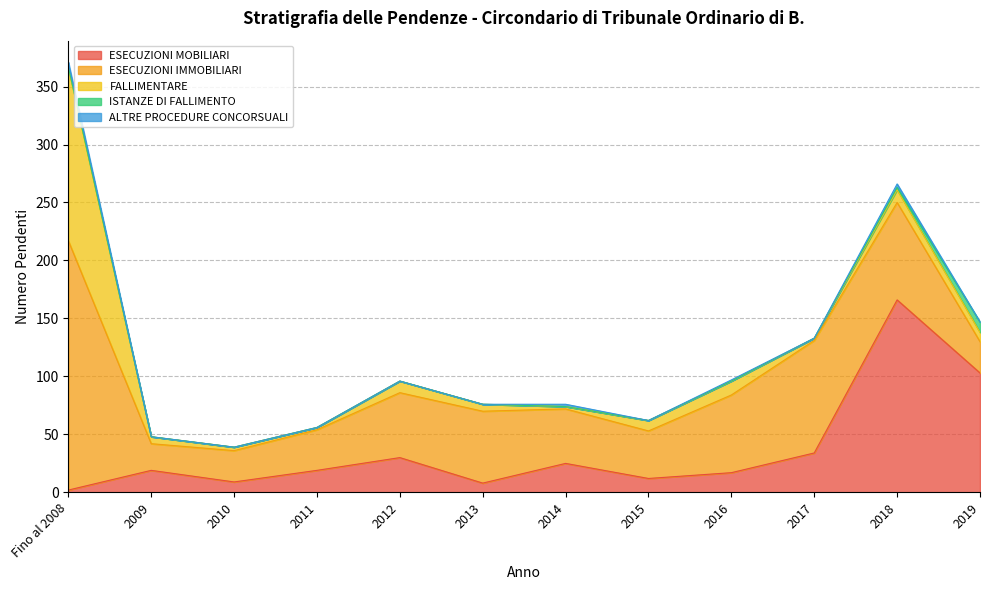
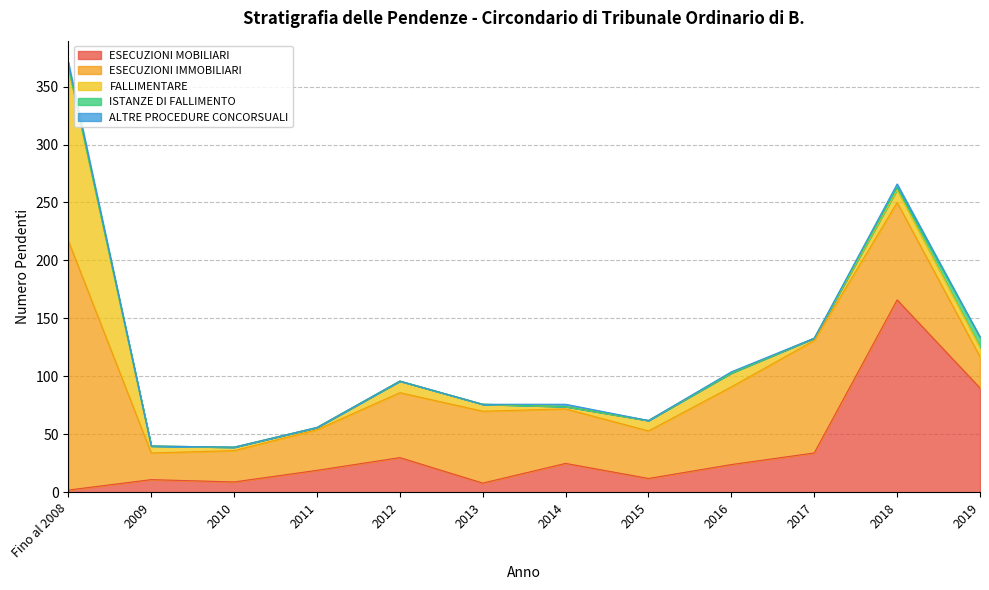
ESECUZIONI MOBILIARI, 2009: 19 -> 11
ESECUZIONI MOBILIARI, 2016: 17 -> 24
ESECUZIONI MOBILIARI, 2019: 103 -> 90
